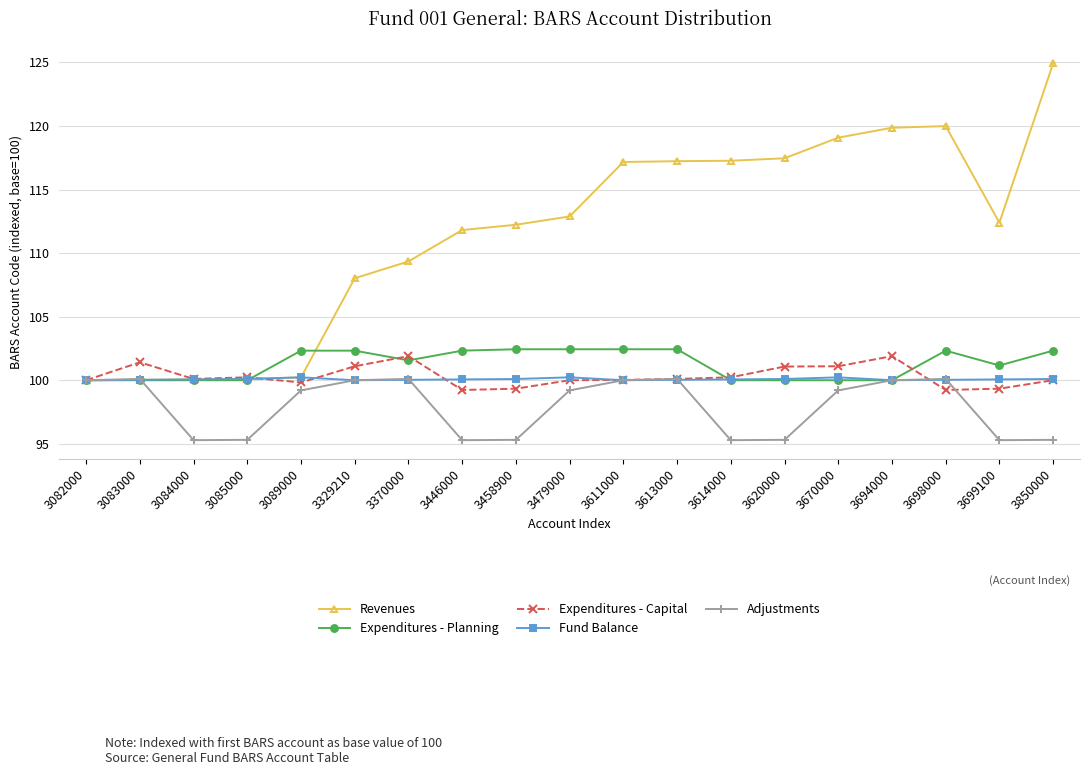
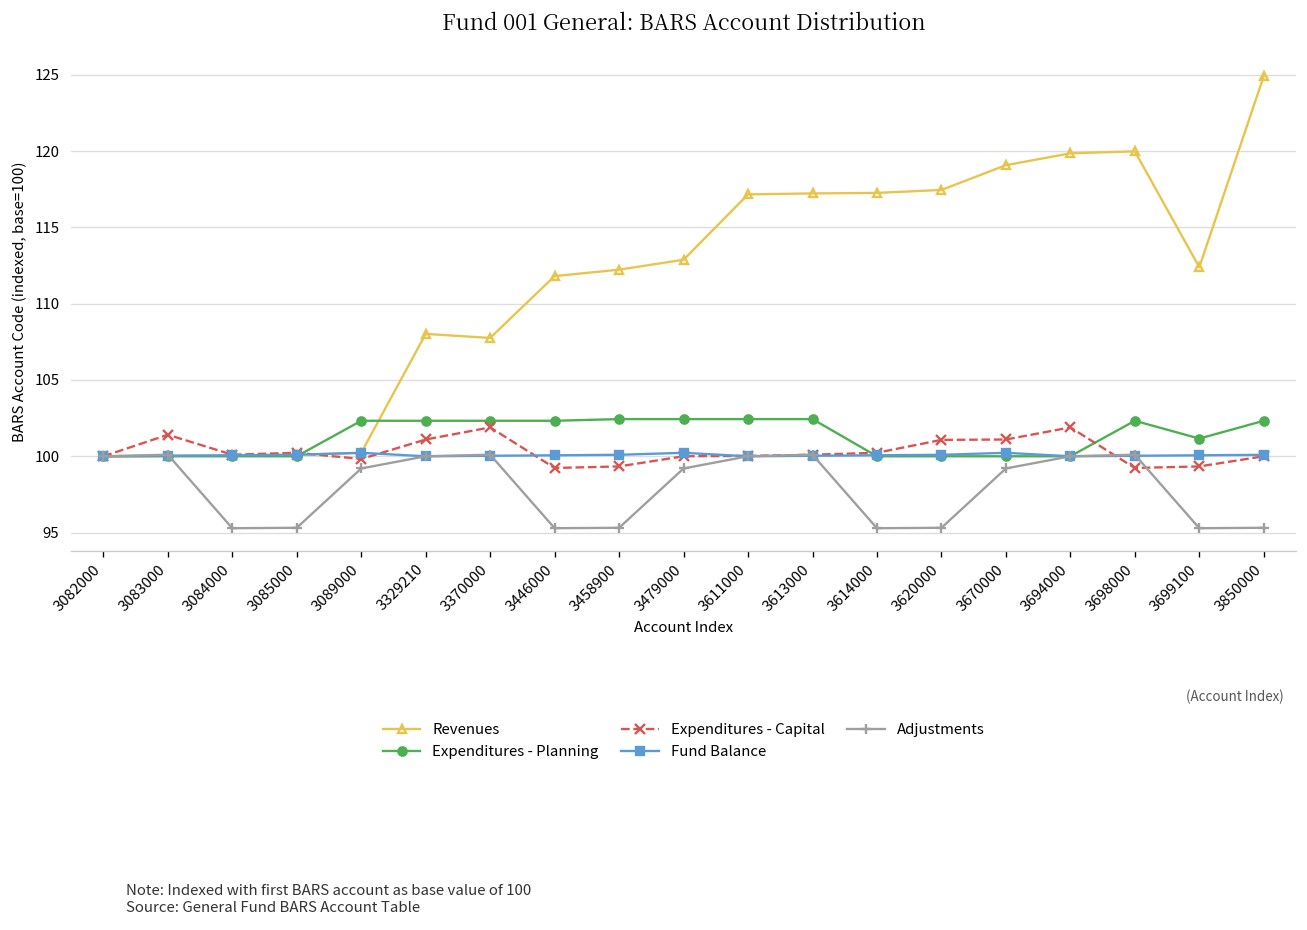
Revenues, 3370000: 109.3 -> 107.8
Expenditures - Planning, 3370000: 101.6 -> 102.3
